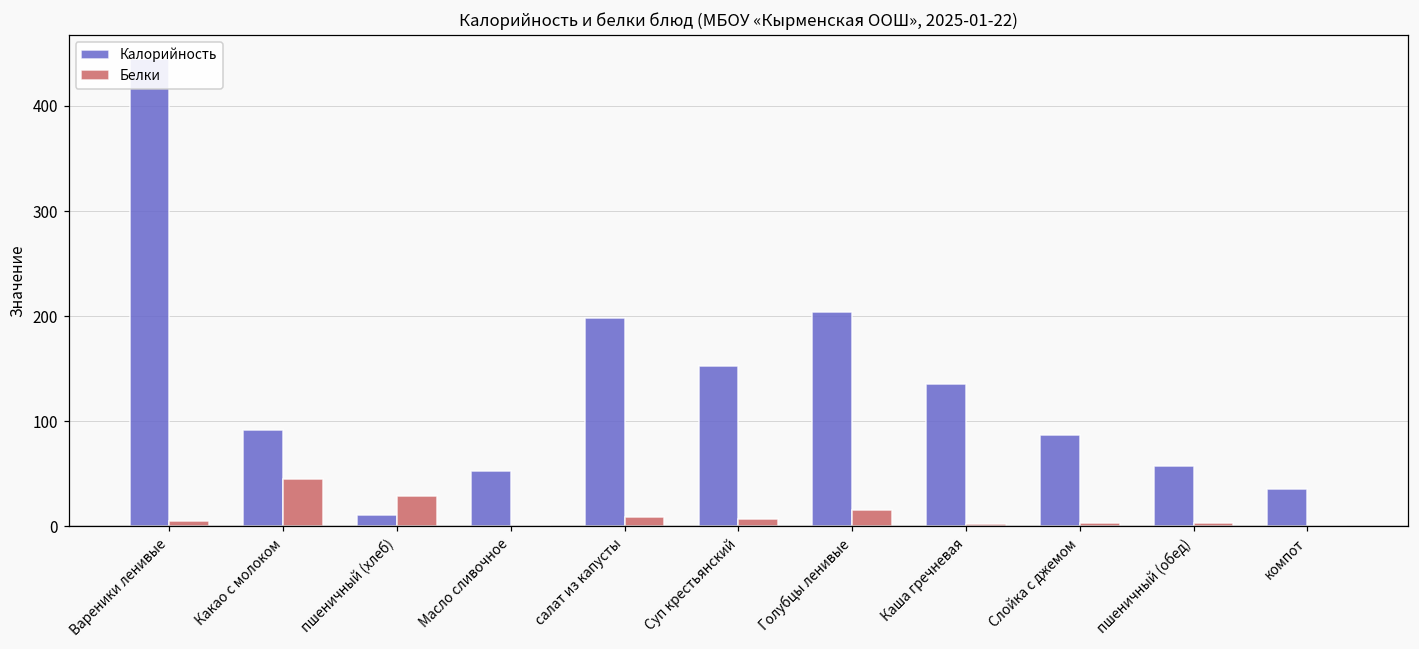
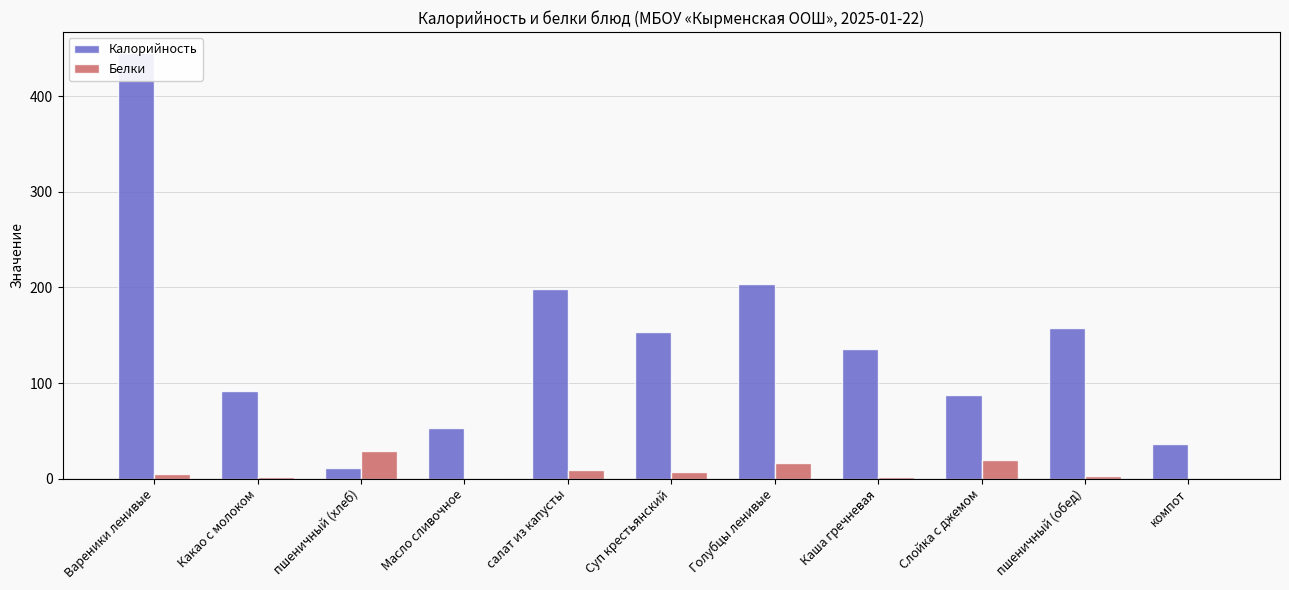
Белки, Какао с молоком: 50 -> 0
Белки, Слойка с джемом: 0 -> 20
Калорийность, пшеничный (обед): 60 -> 160
